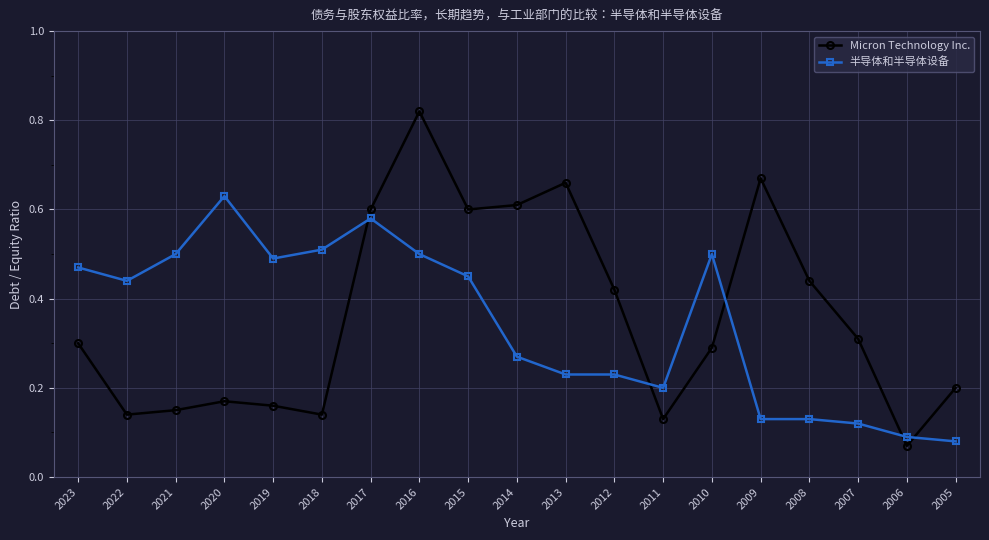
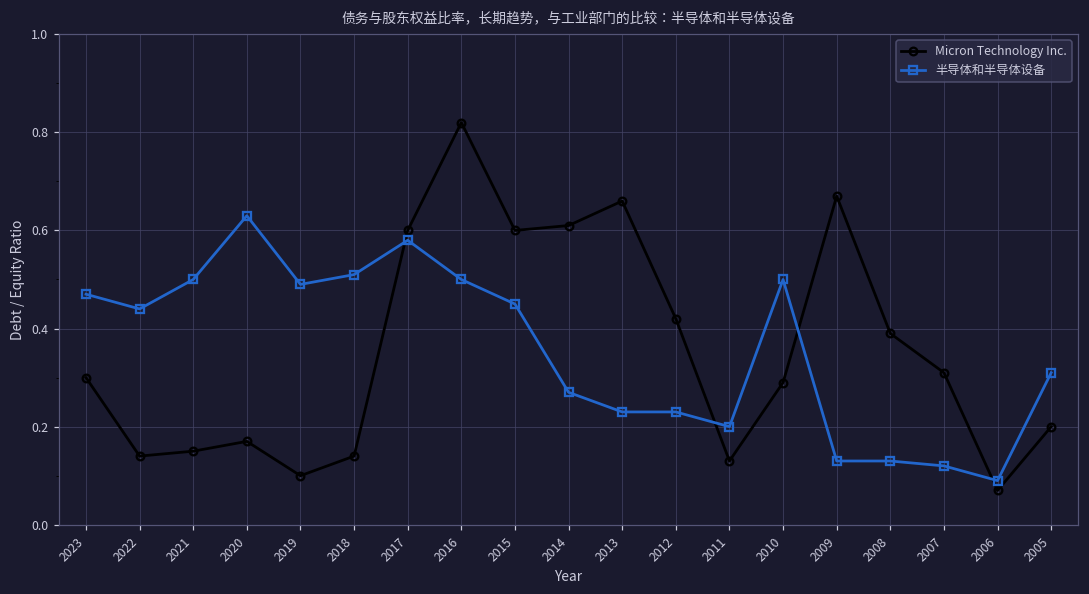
Micron Technology Inc., 2019: 0.16 -> 0.10
Micron Technology Inc., 2008: 0.44 -> 0.39
半导体和半导体设备, 2005: 0.08 -> 0.31
